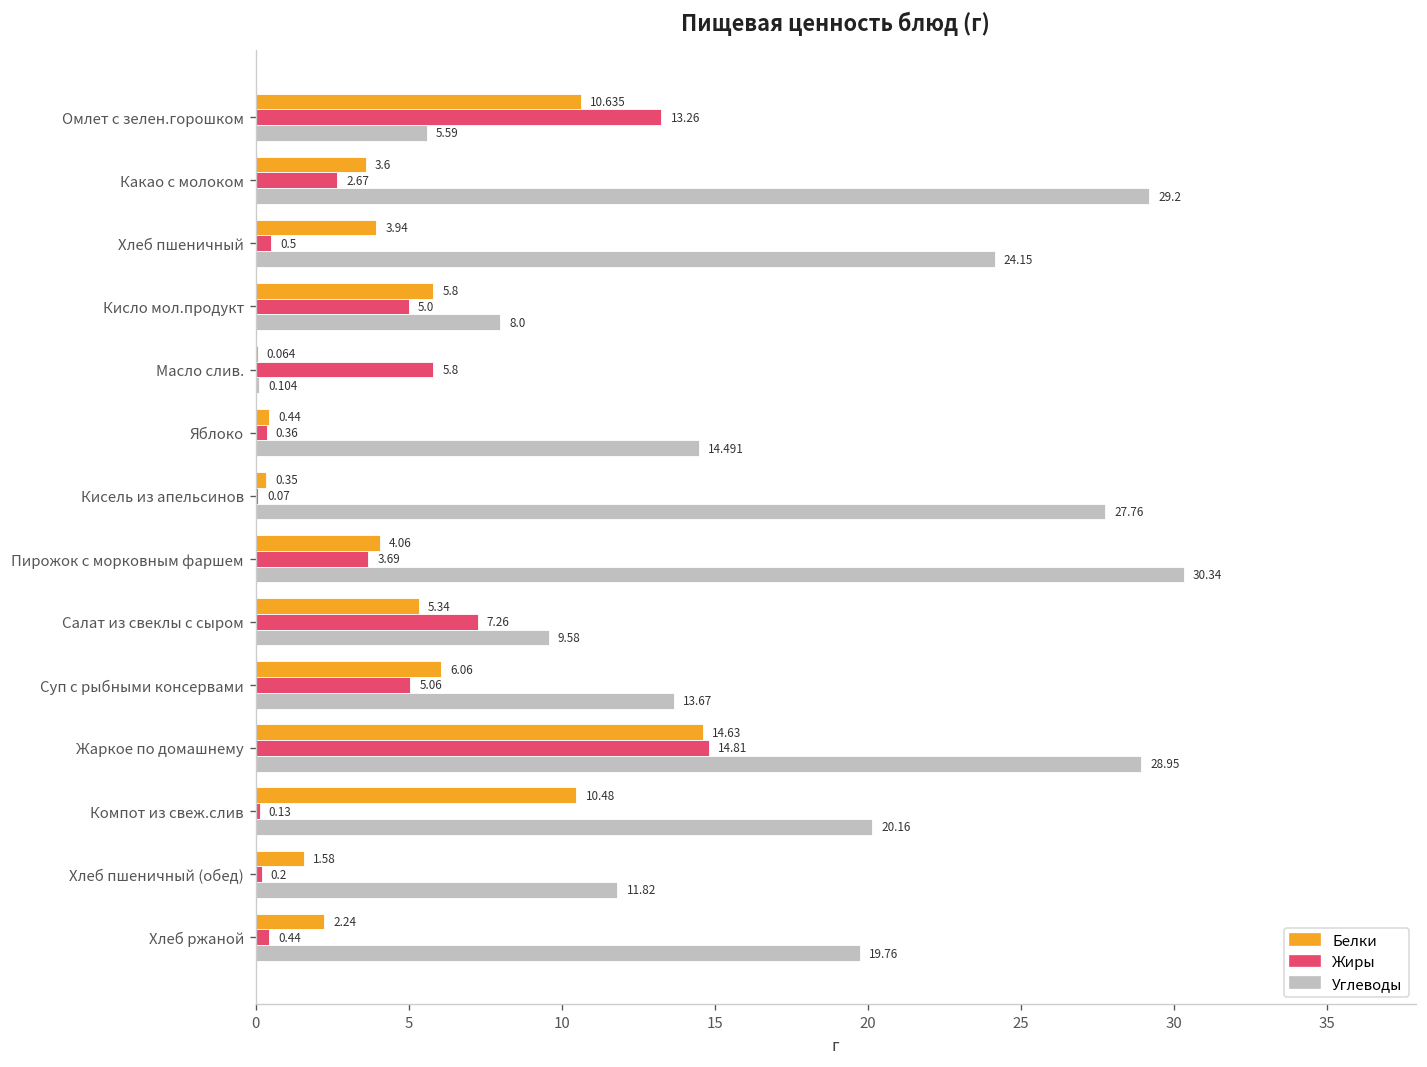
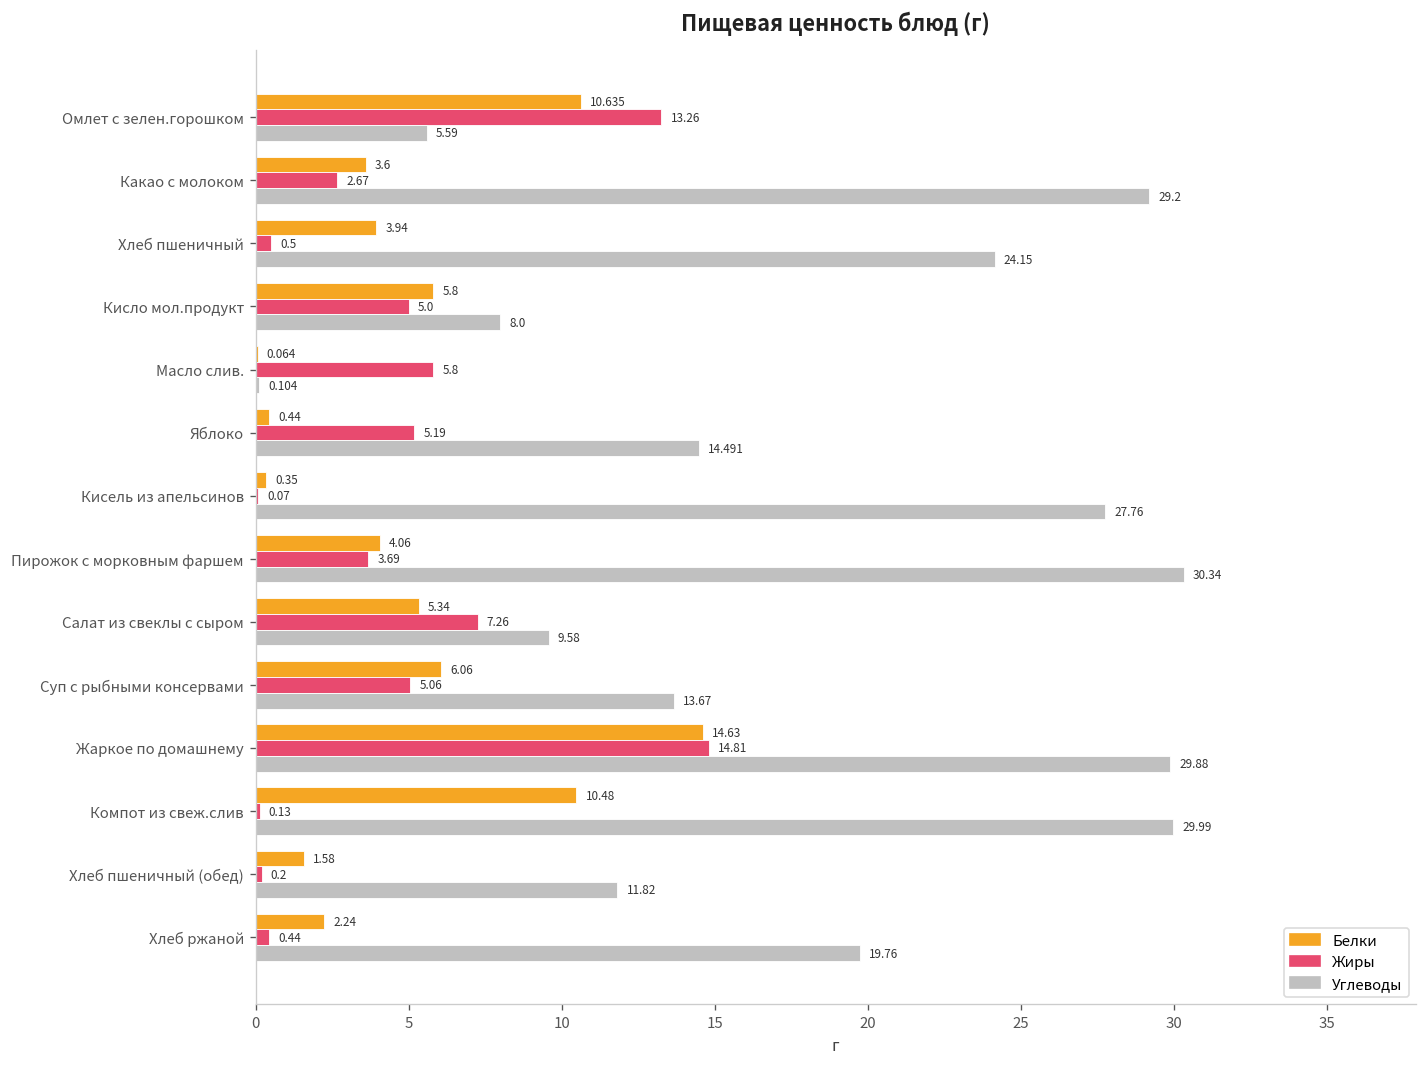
Жиры, Яблоко: 0.36 -> 5.19
Углеводы, Жаркое по домашнему: 28.95 -> 29.88
Углеводы, Компот из свеж.слив: 20.16 -> 29.99
